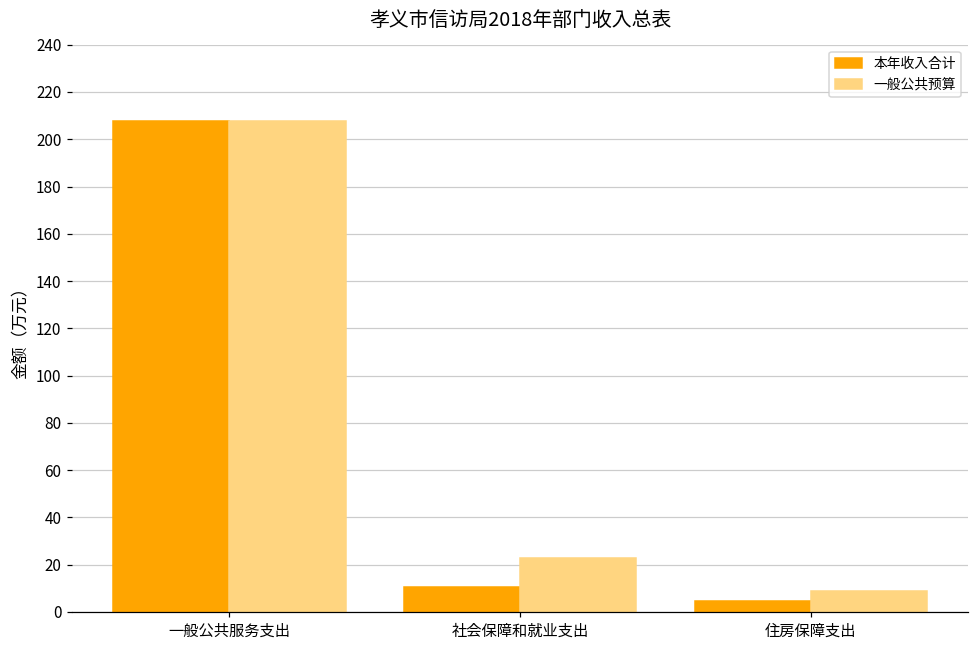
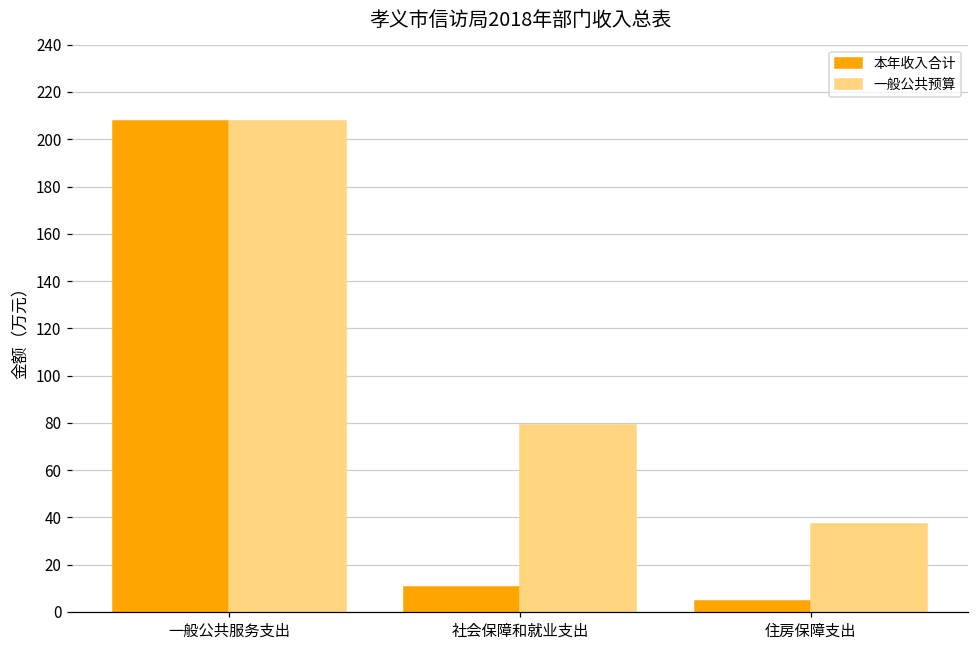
一般公共预算, 社会保障和就业支出: 23 -> 79
一般公共预算, 住房保障支出: 9 -> 37
